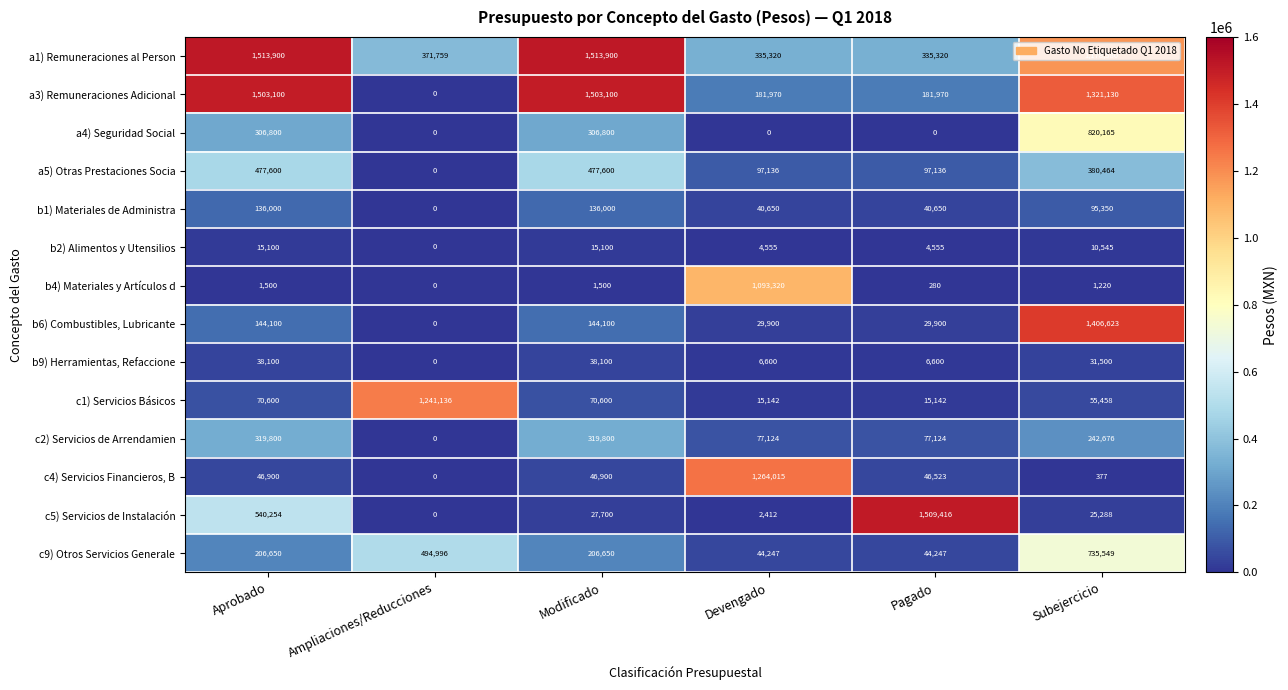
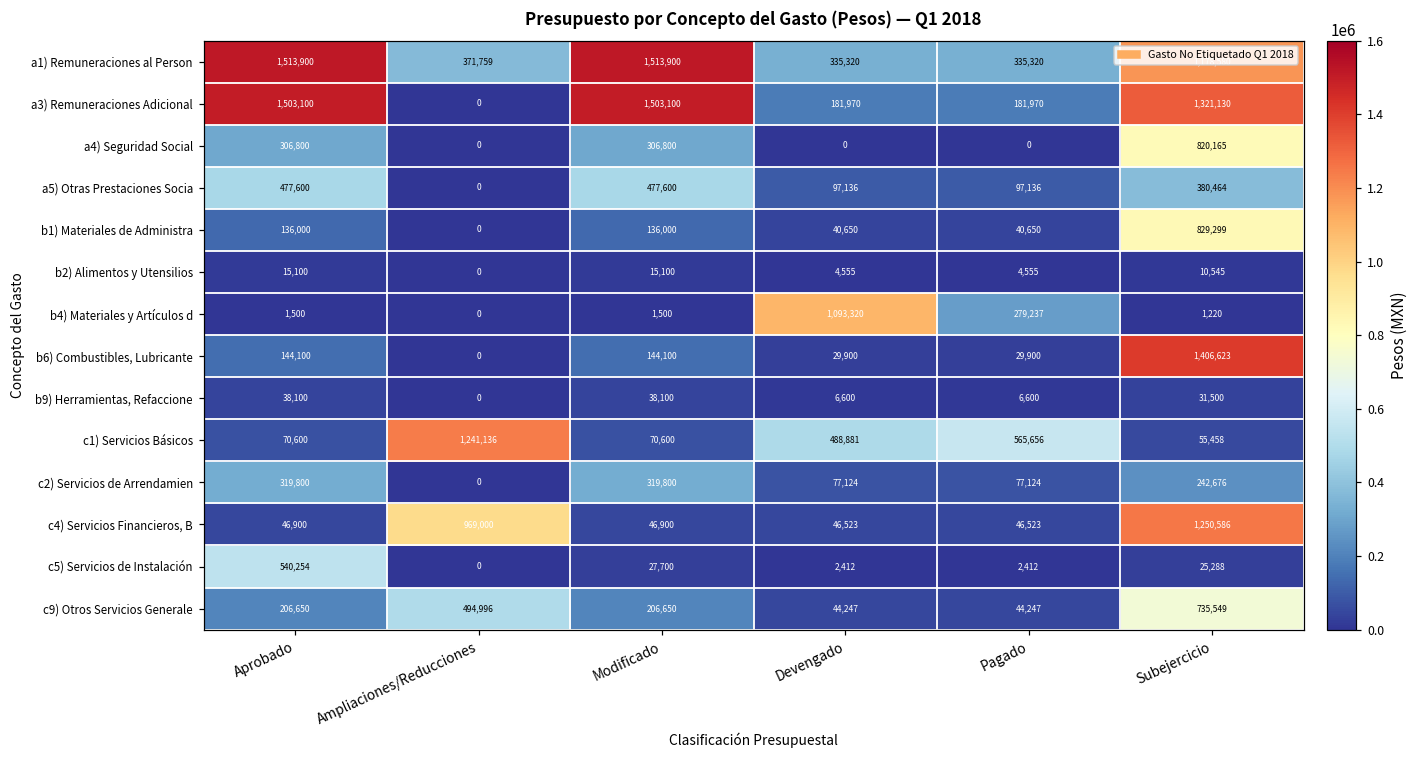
b1) Materiales de Administra, Subejercicio: 95,350 -> 829,299
b4) Materiales y Artículos d, Pagado: 280 -> 279,237
c1) Servicios Básicos, Devengado: 15,142 -> 488,881
c1) Servicios Básicos, Pagado: 15,142 -> 565,656
c4) Servicios Financieros, B, Ampliaciones/Reducciones: 0 -> 969,000
c4) Servicios Financieros, B, Devengado: 1,264,015 -> 46,523
c4) Servicios Financieros, B, Subejercicio: 377 -> 1,250,586
c5) Servicios de Instalación, Pagado: 1,509,416 -> 2,412
